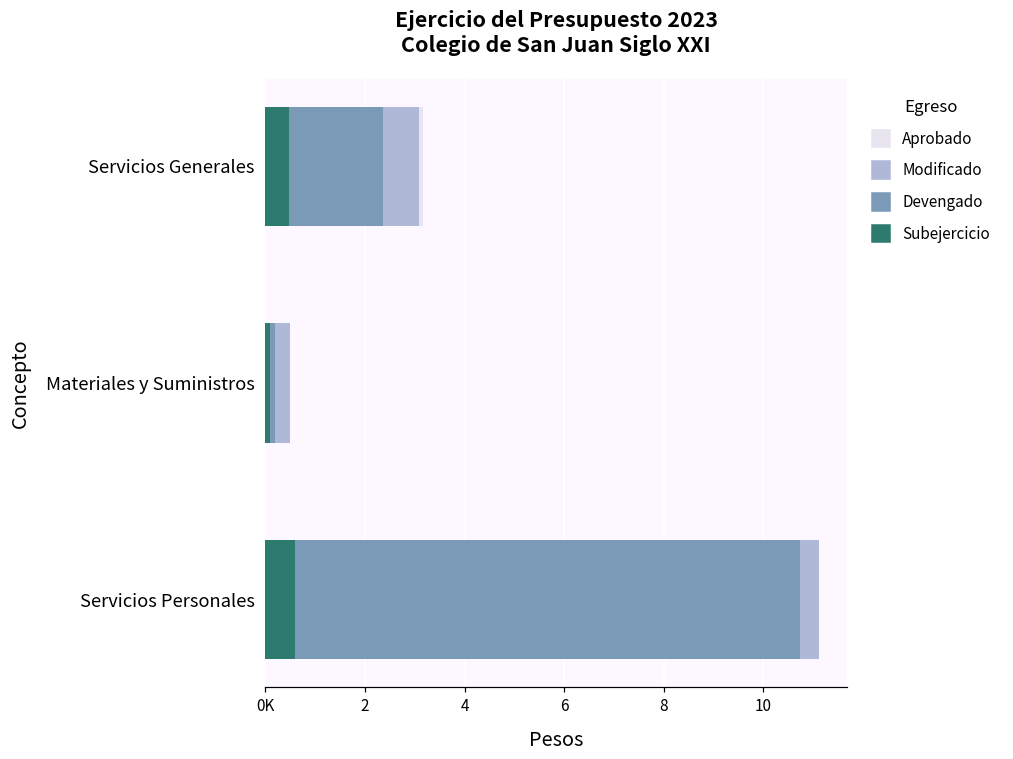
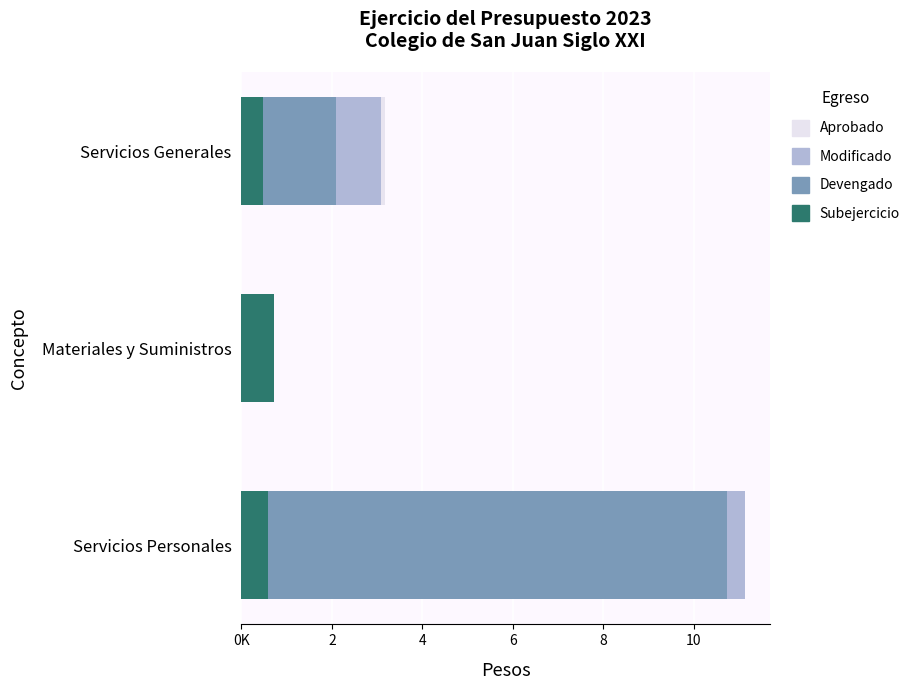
Devengado, Servicios Generales: 2.4 -> 2.1
Devengado, Materiales y Suministros: 0.2 -> 0.4
Subejercicio, Materiales y Suministros: 0.1 -> 0.7
